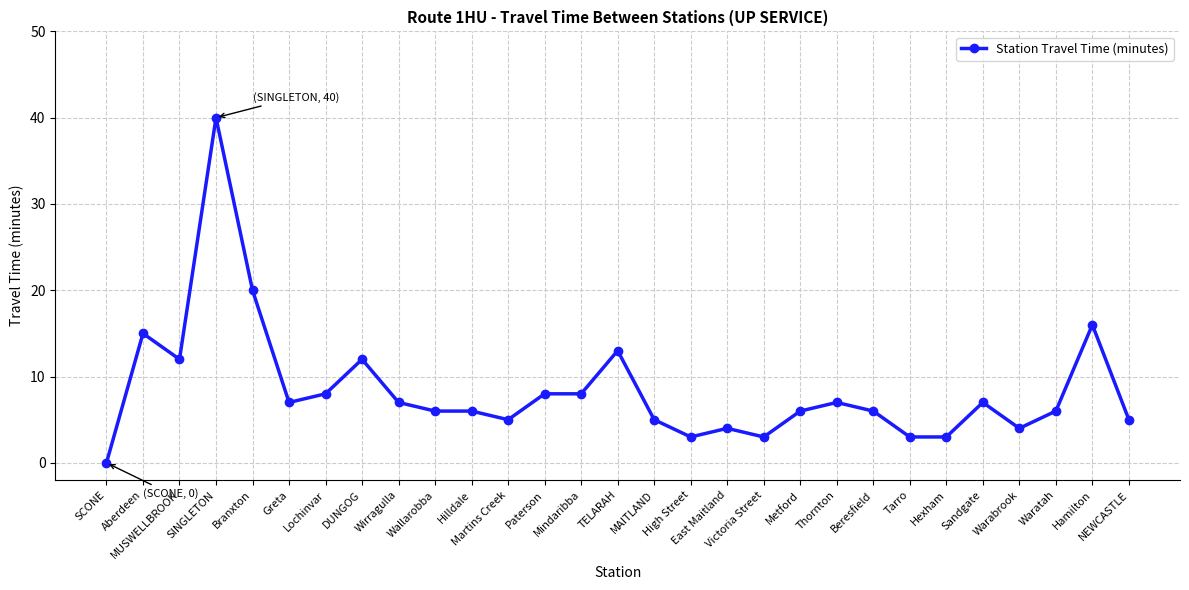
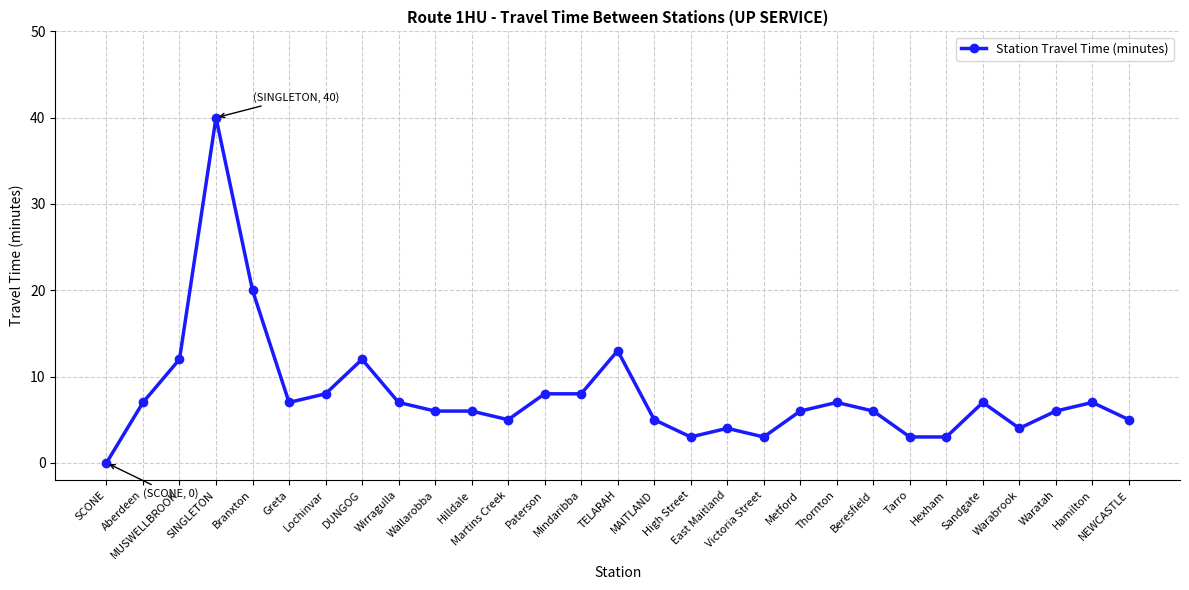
Aberdeen: 15 -> 7
Hamilton: 16 -> 7
